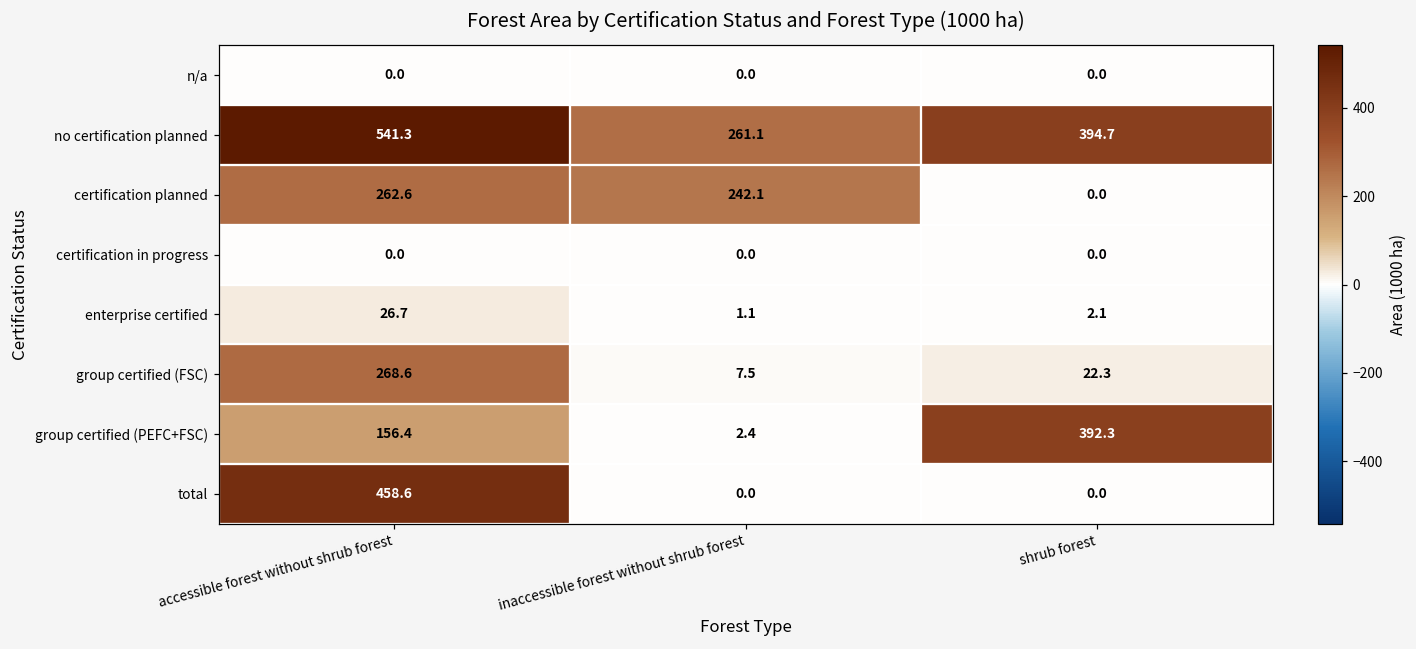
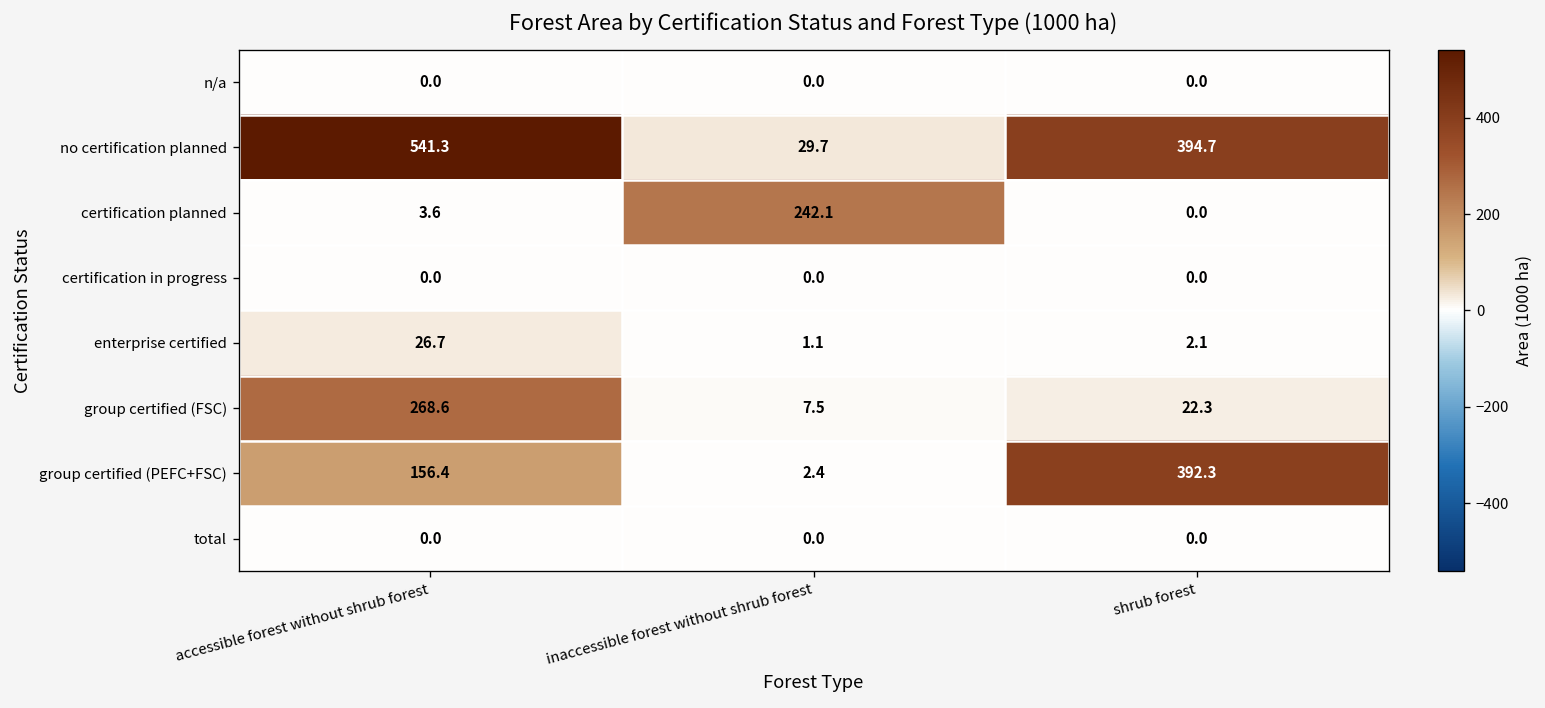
no certification planned, inaccessible forest without shrub forest: 261.1 -> 29.7
certification planned, accessible forest without shrub forest: 262.6 -> 3.6
total, accessible forest without shrub forest: 458.6 -> 0.0
